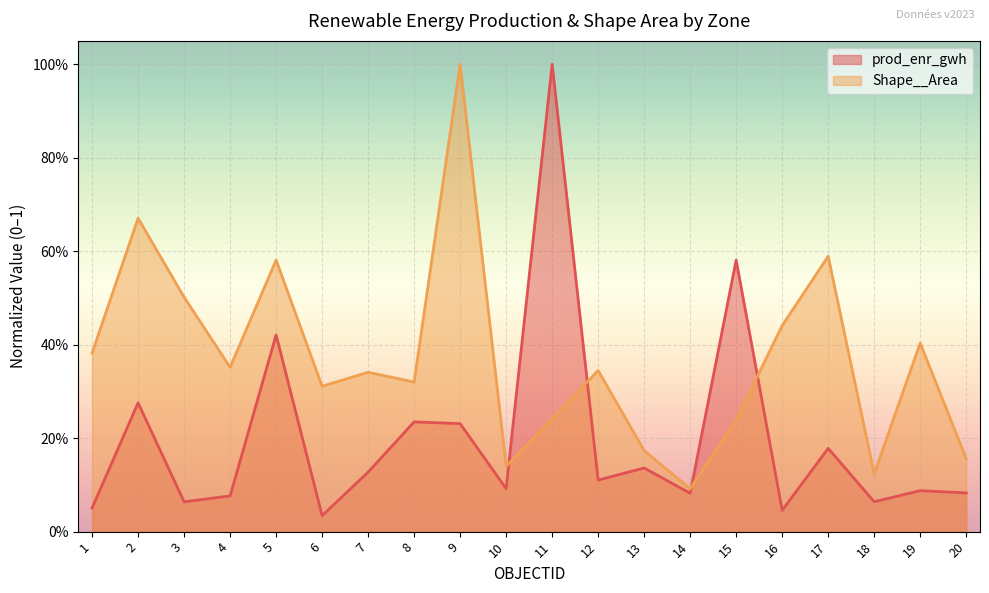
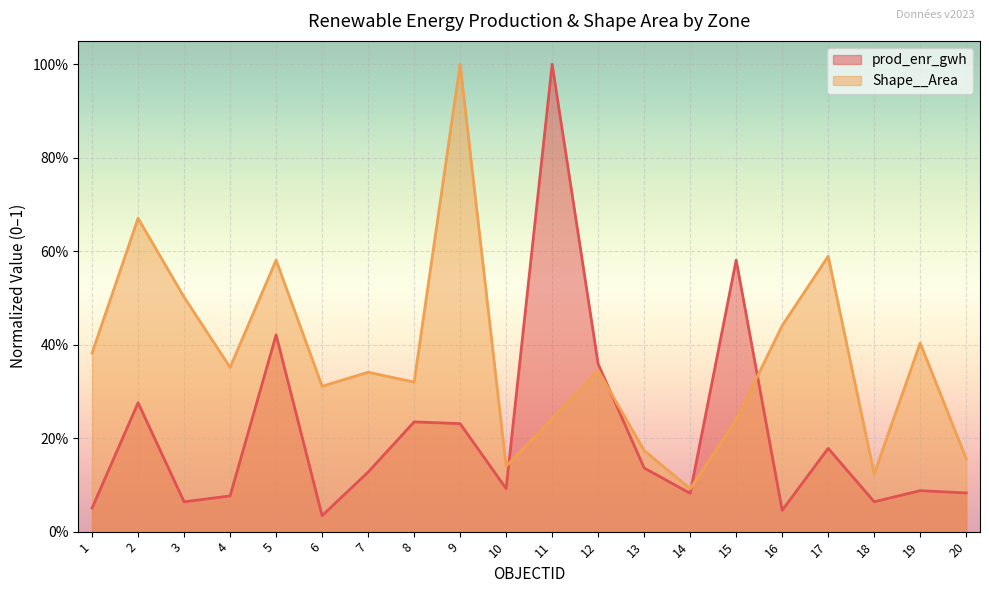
prod_enr_gwh, 12: 11% -> 36%
